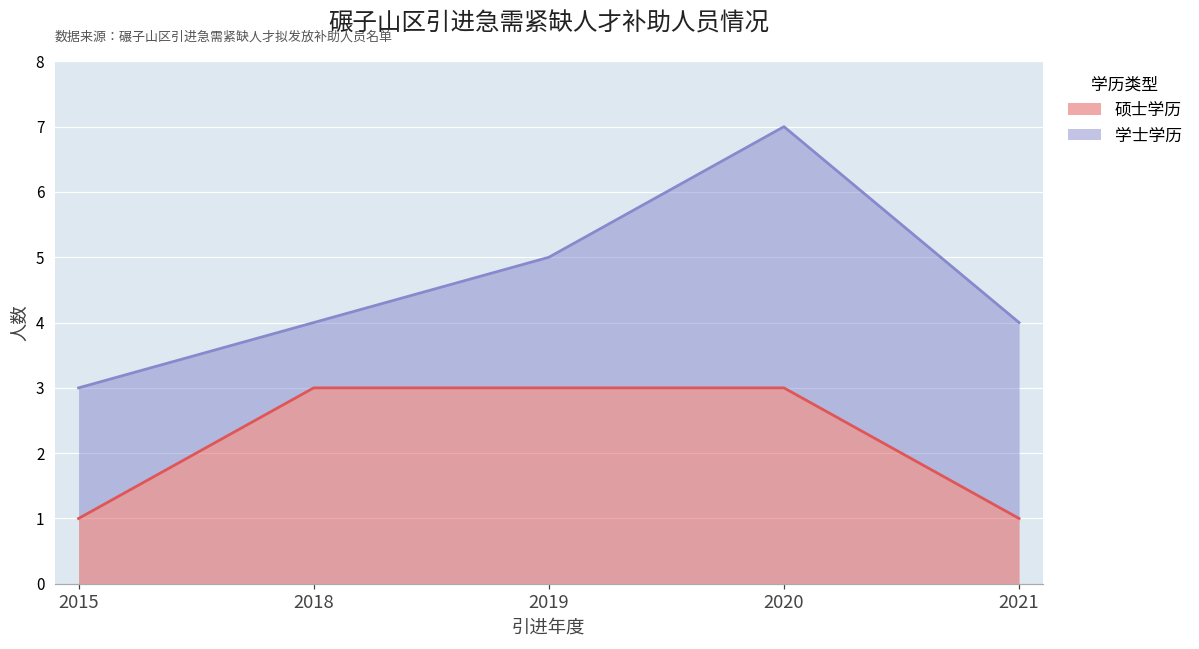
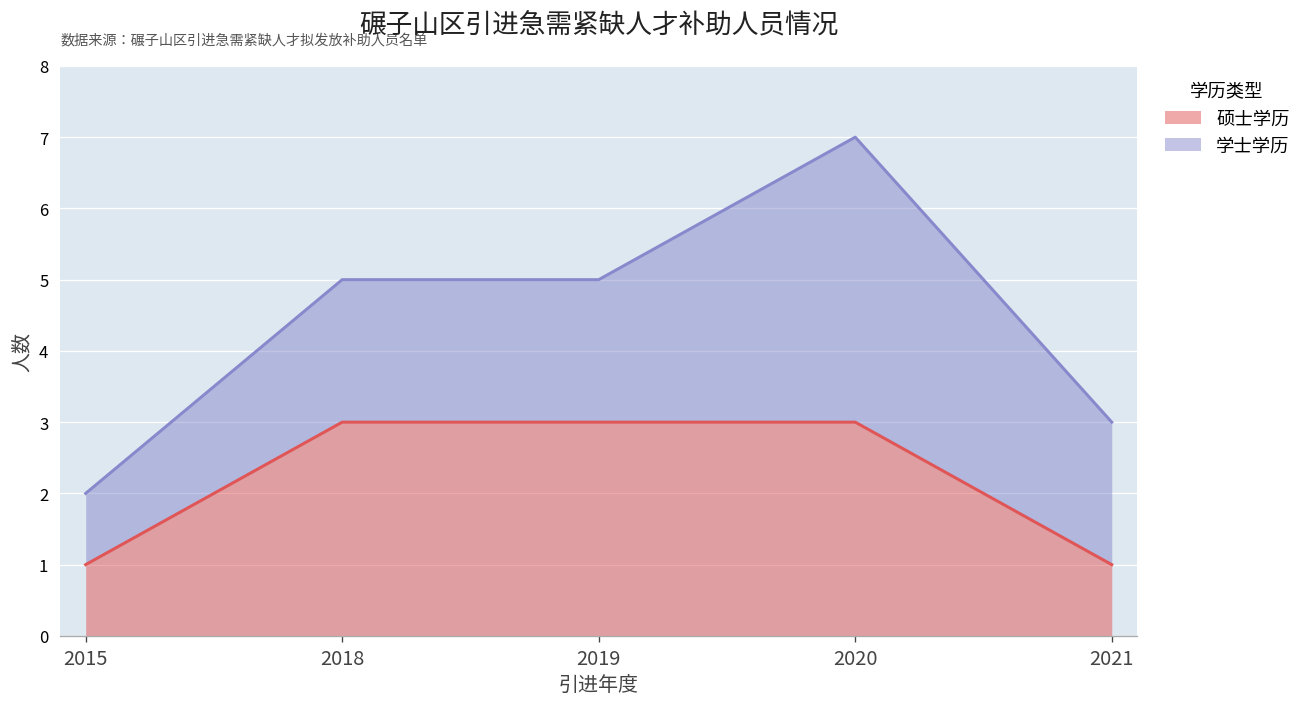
学士学历, 2015: 2 -> 1
学士学历, 2018: 1 -> 2
学士学历, 2021: 3 -> 2
